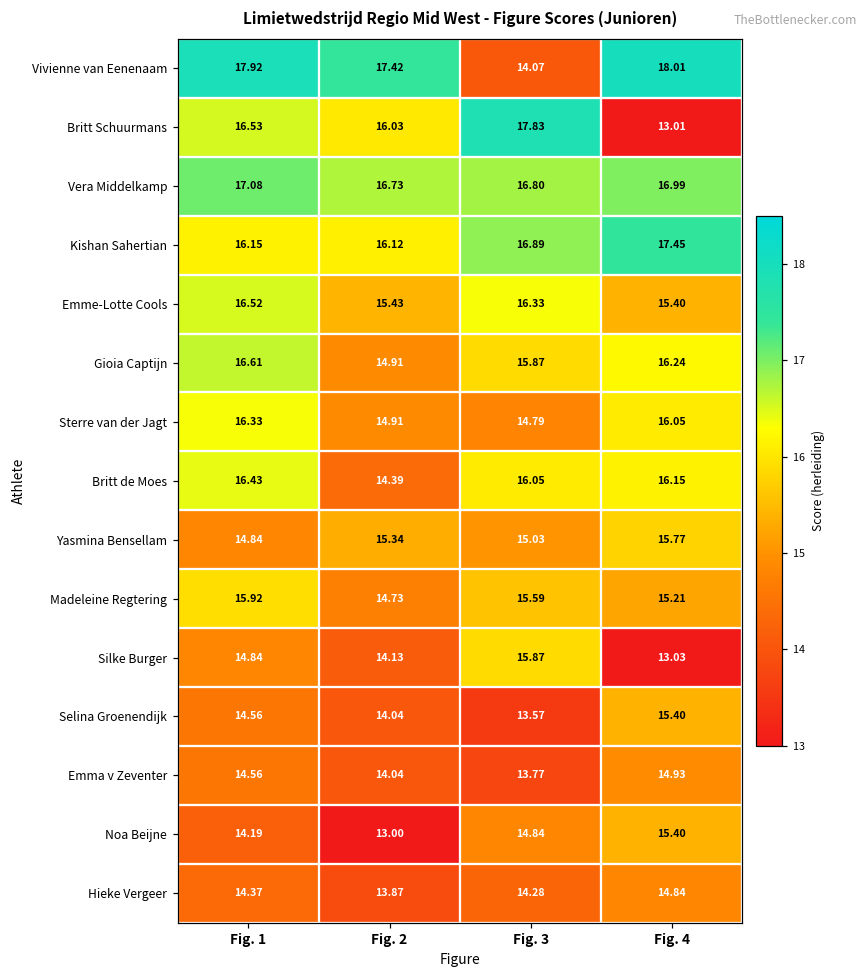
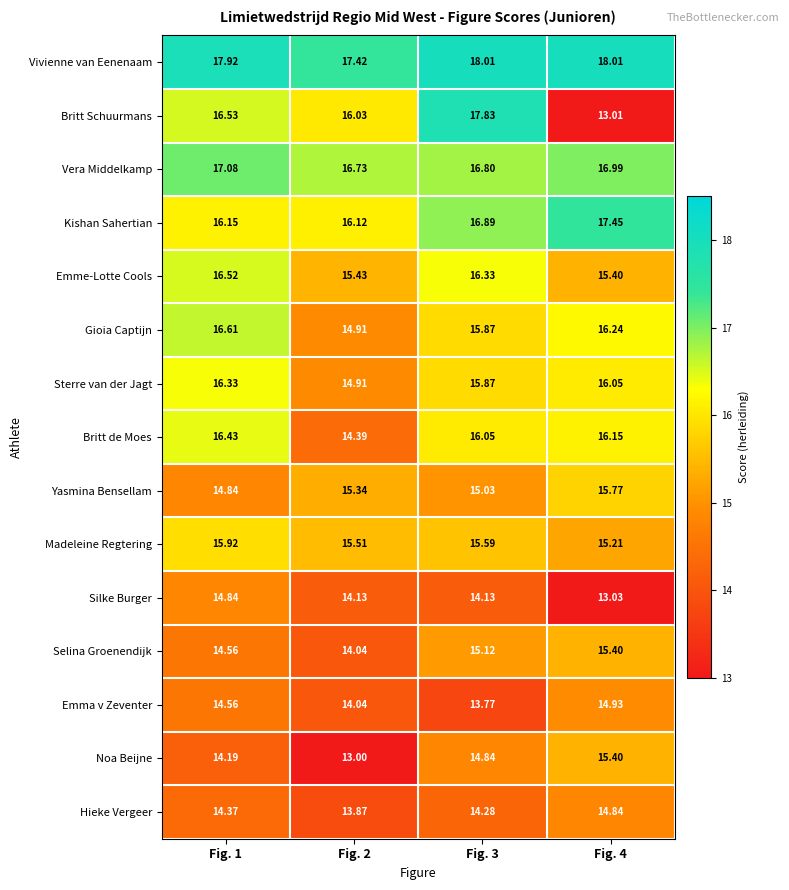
Vivienne van Eenenaam, Fig. 3: 14.07 -> 18.01
Sterre van der Jagt, Fig. 3: 14.79 -> 15.87
Madeleine Regtering, Fig. 2: 14.73 -> 15.51
Silke Burger, Fig. 3: 15.87 -> 14.13
Selina Groenendijk, Fig. 3: 13.57 -> 15.12
